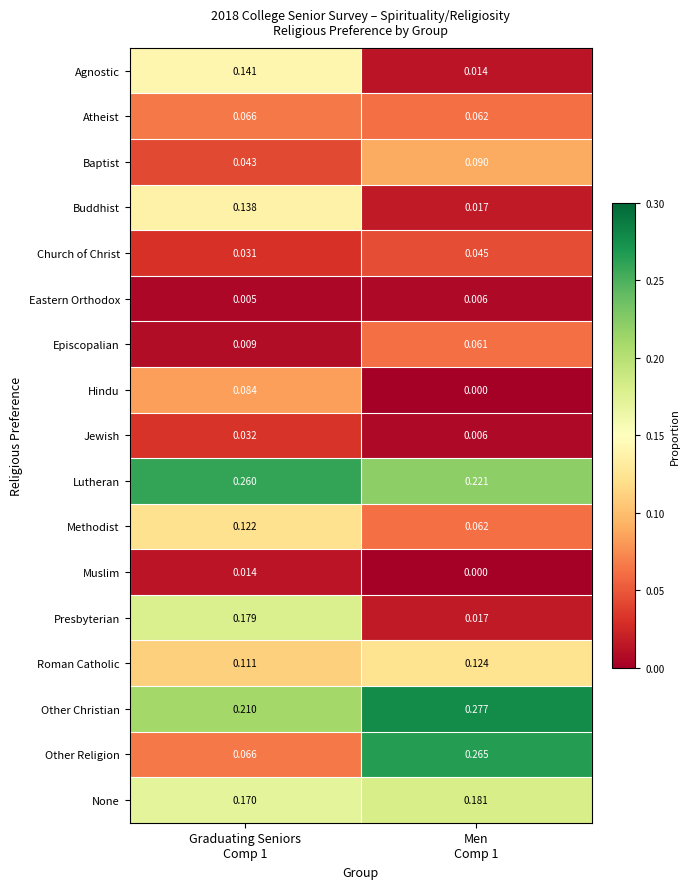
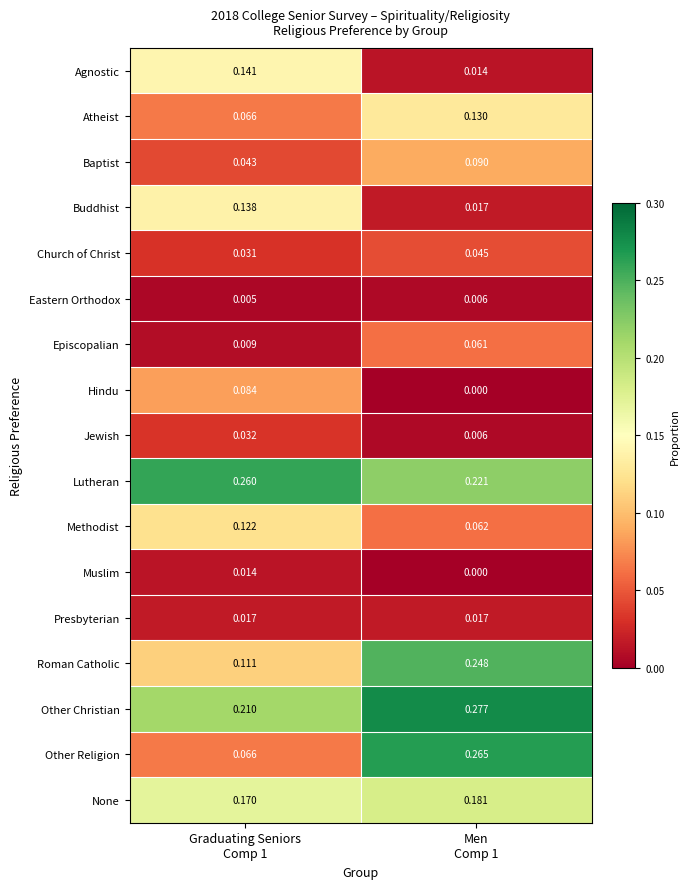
Atheist, Men Comp 1: 0.062 -> 0.130
Presbyterian, Graduating Seniors Comp 1: 0.179 -> 0.017
Roman Catholic, Men Comp 1: 0.124 -> 0.248
